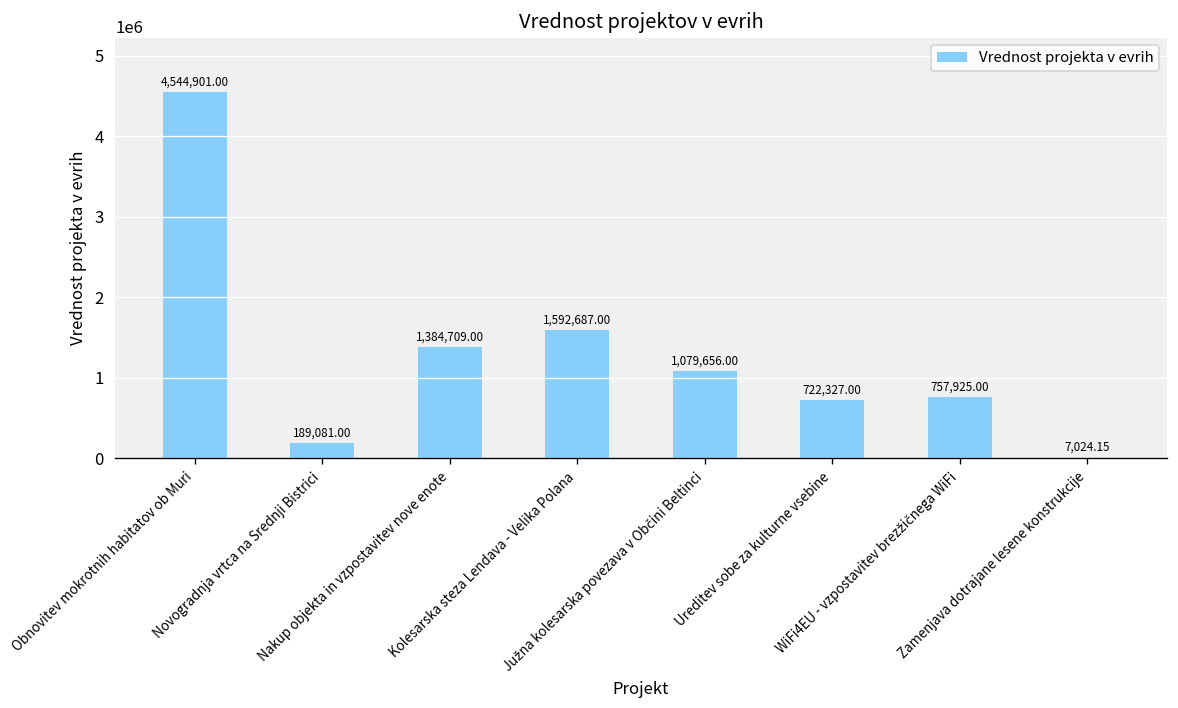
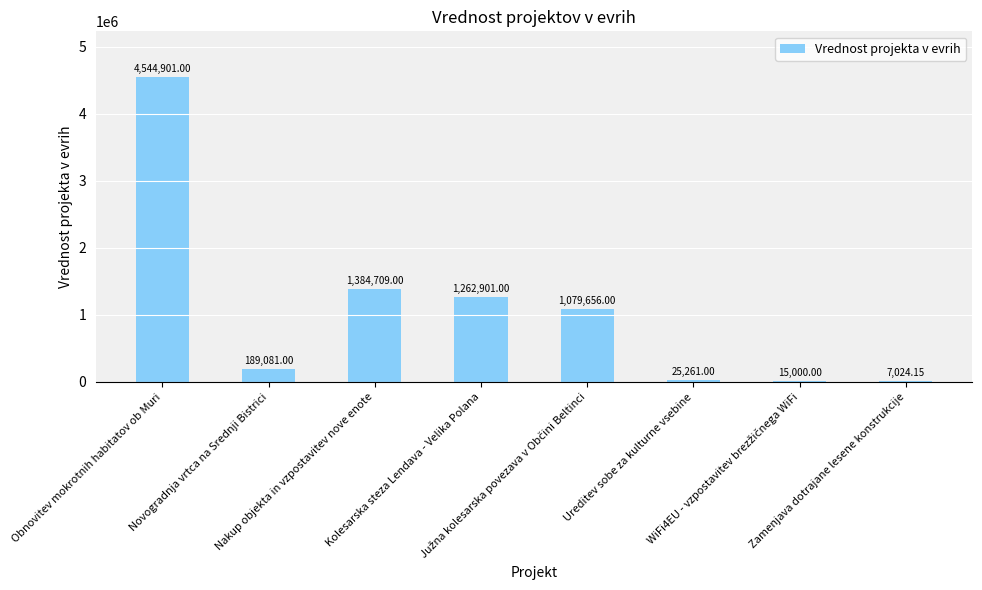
Kolesarska steza Lendava - Velika Polana: 1,592,687.00 -> 1,262,901.00
Ureditev sobe za kulturne vsebine: 722,327.00 -> 25,261.00
WiFi4EU - vzpostavitev brezžičnega WiFi: 757,925.00 -> 15,000.00
